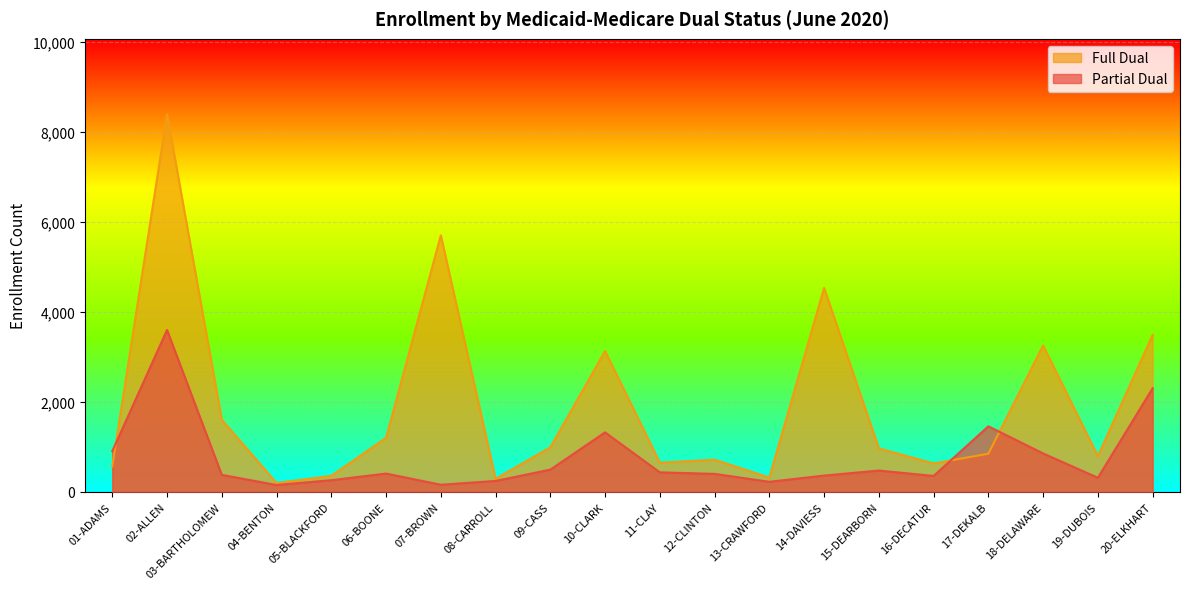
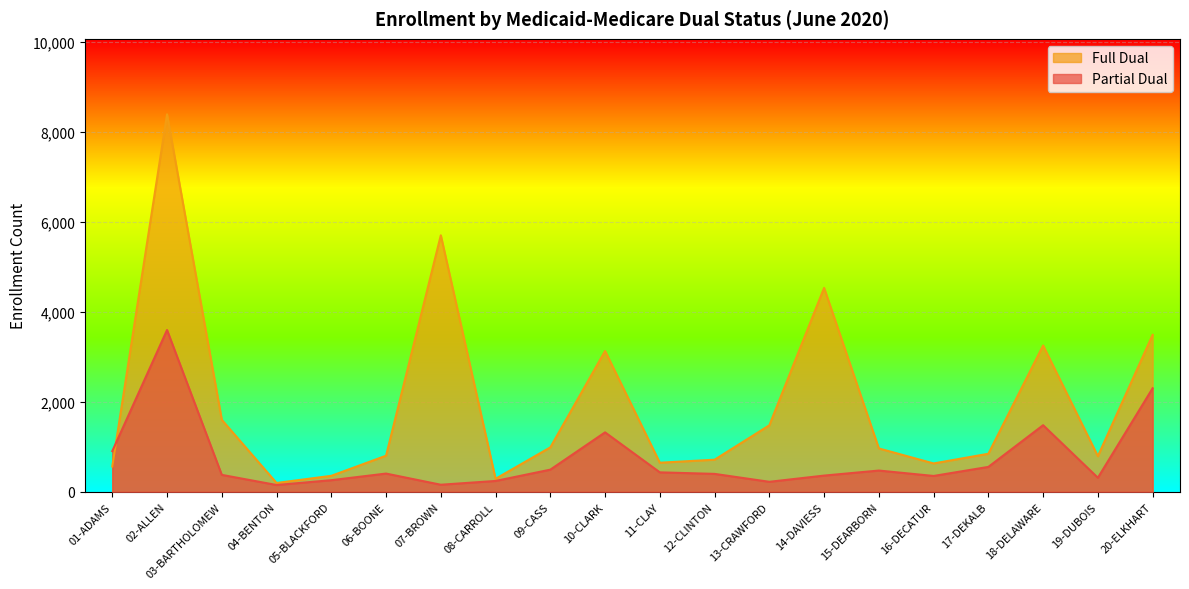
Full Dual, 06-BOONE: 1,200 -> 800
Full Dual, 13-CRAWFORD: 300 -> 1,500
Partial Dual, 17-DEKALB: 1,500 -> 600
Partial Dual, 18-DELAWARE: 900 -> 1,500
